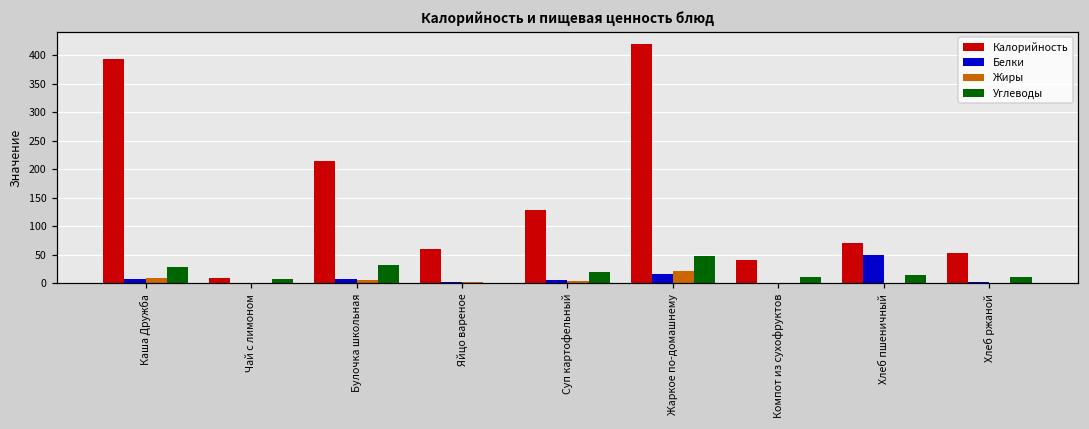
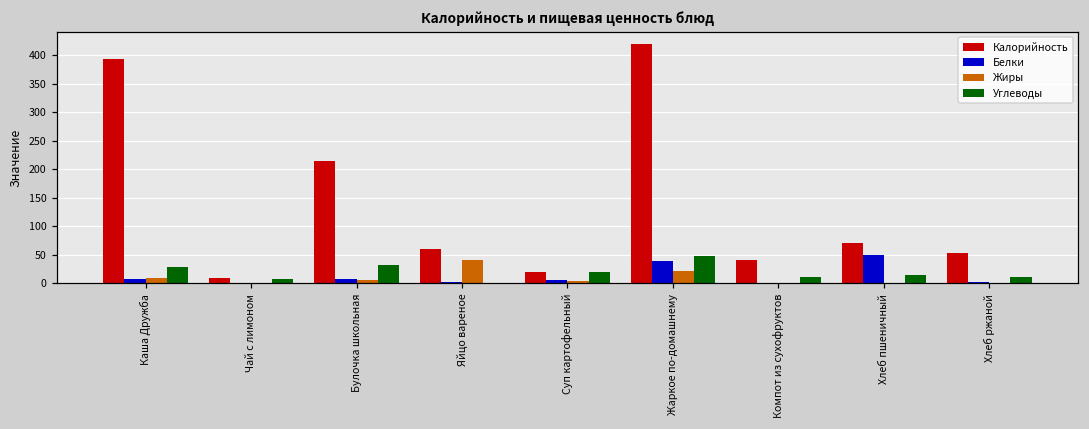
Жиры, Яйцо вареное: 0 -> 40
Калорийность, Суп картофельный: 130 -> 20
Белки, Жаркое по-домашнему: 20 -> 40
